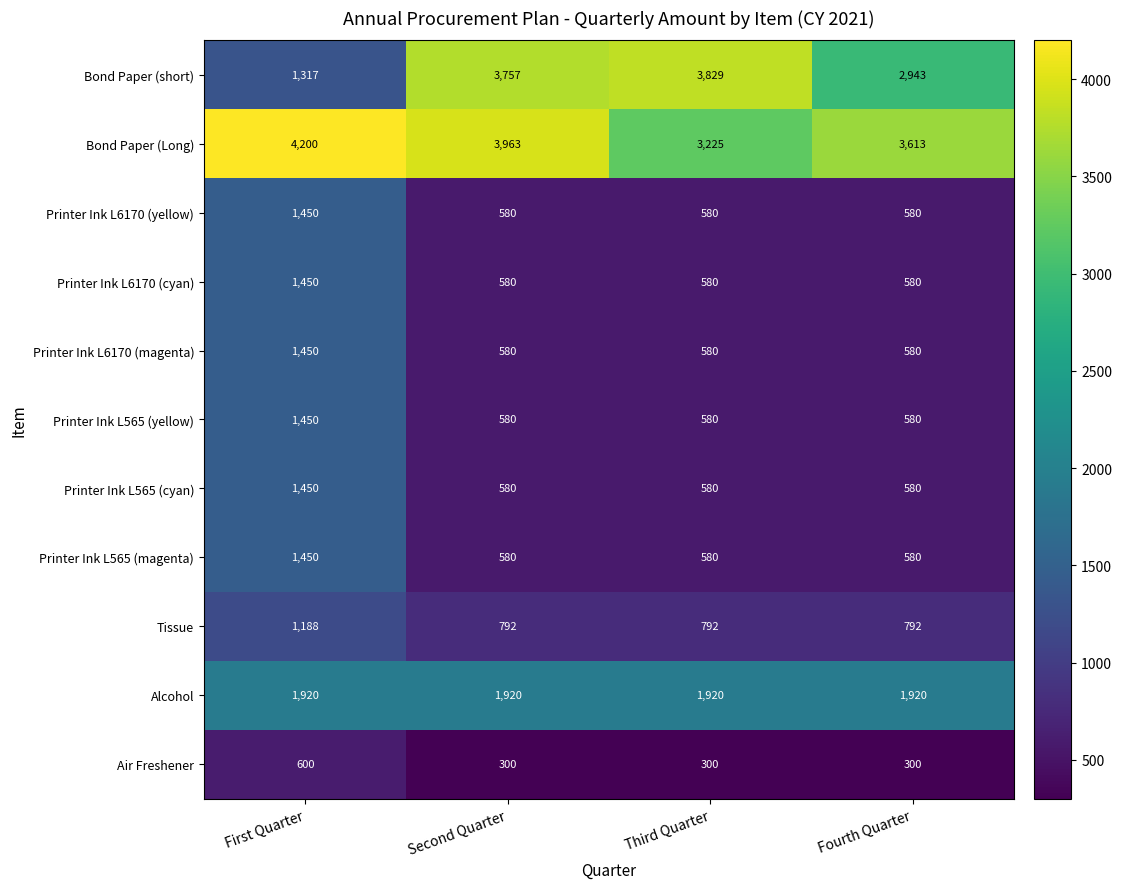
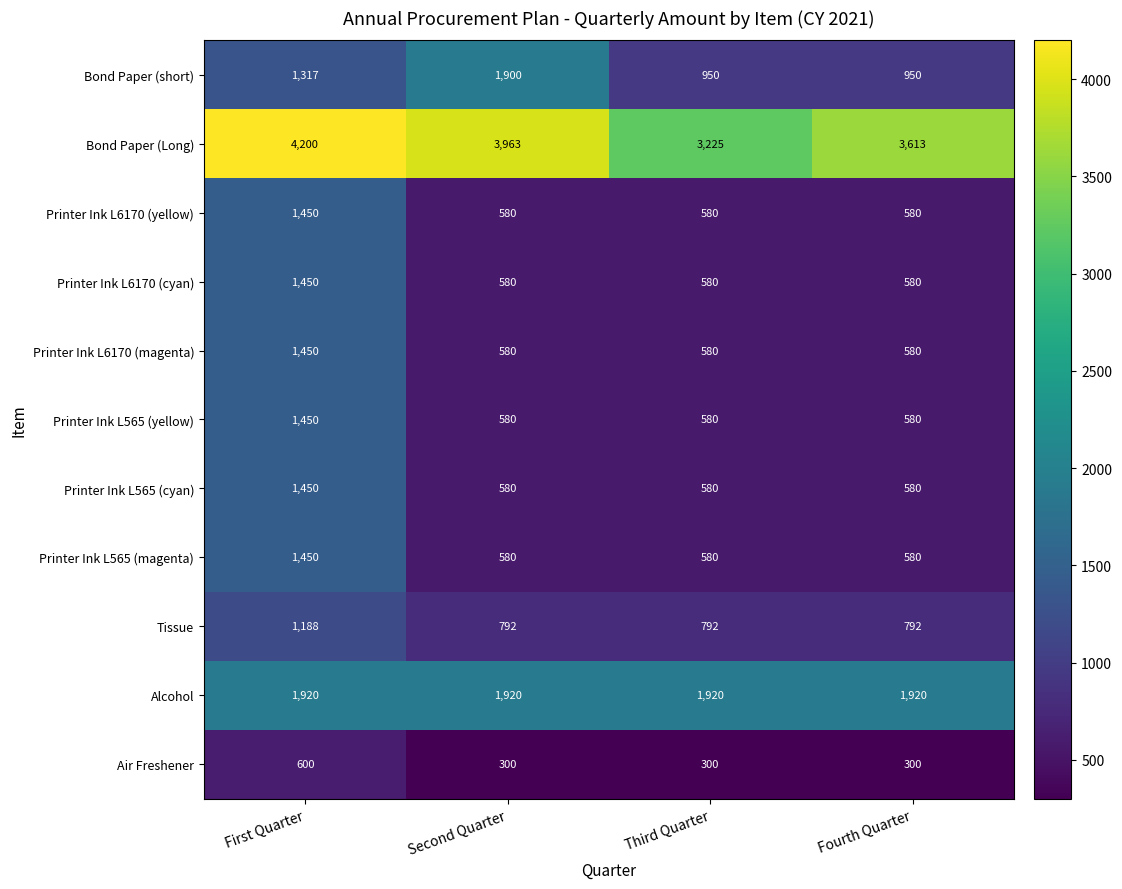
Bond Paper (short), Second Quarter: 3,757 -> 1,900
Bond Paper (short), Third Quarter: 3,829 -> 950
Bond Paper (short), Fourth Quarter: 2,943 -> 950
